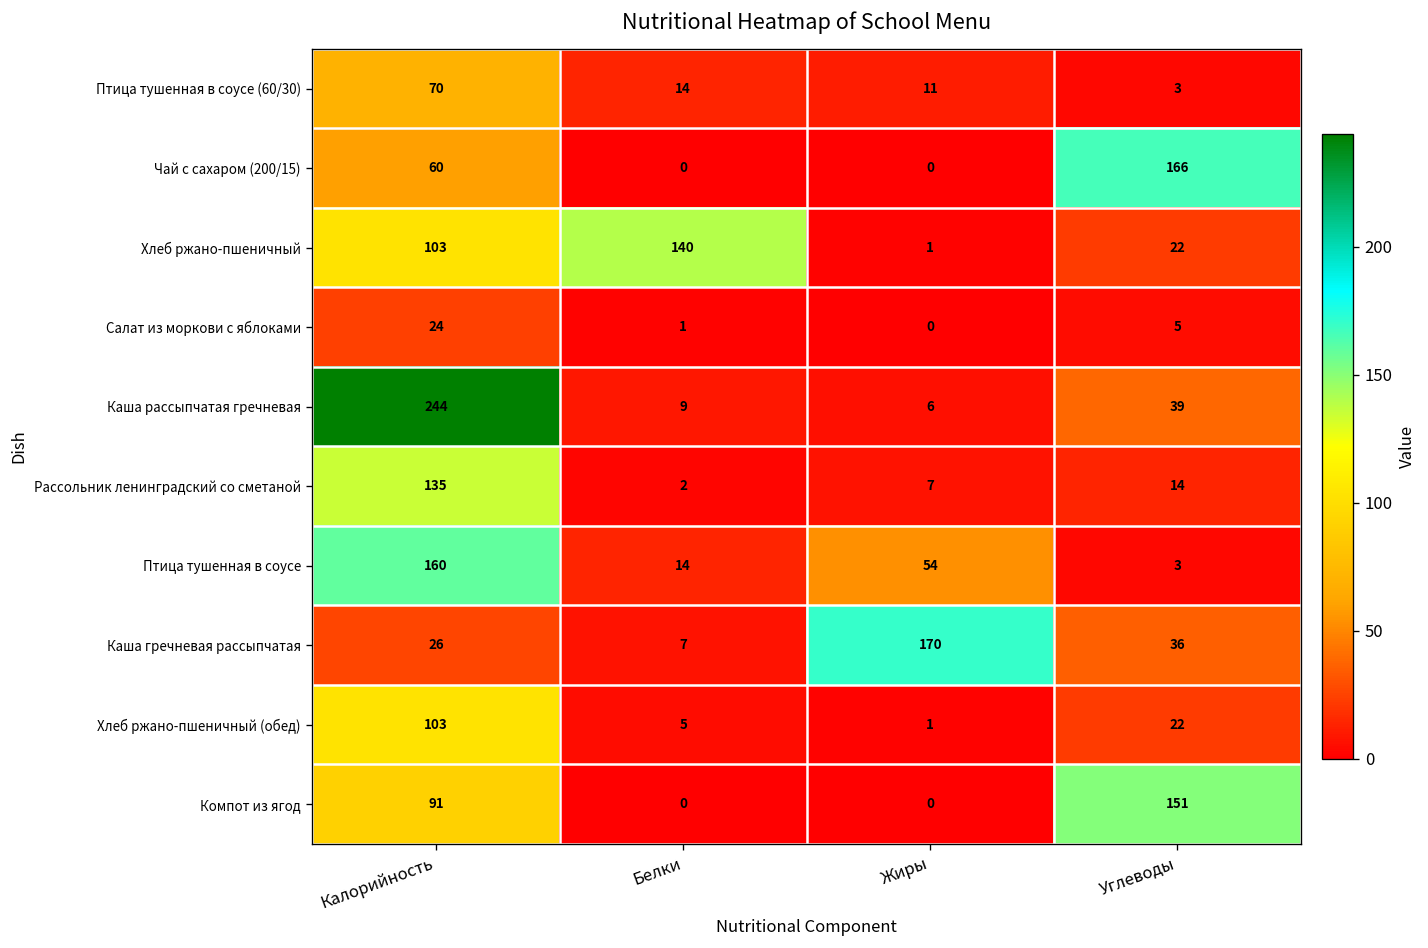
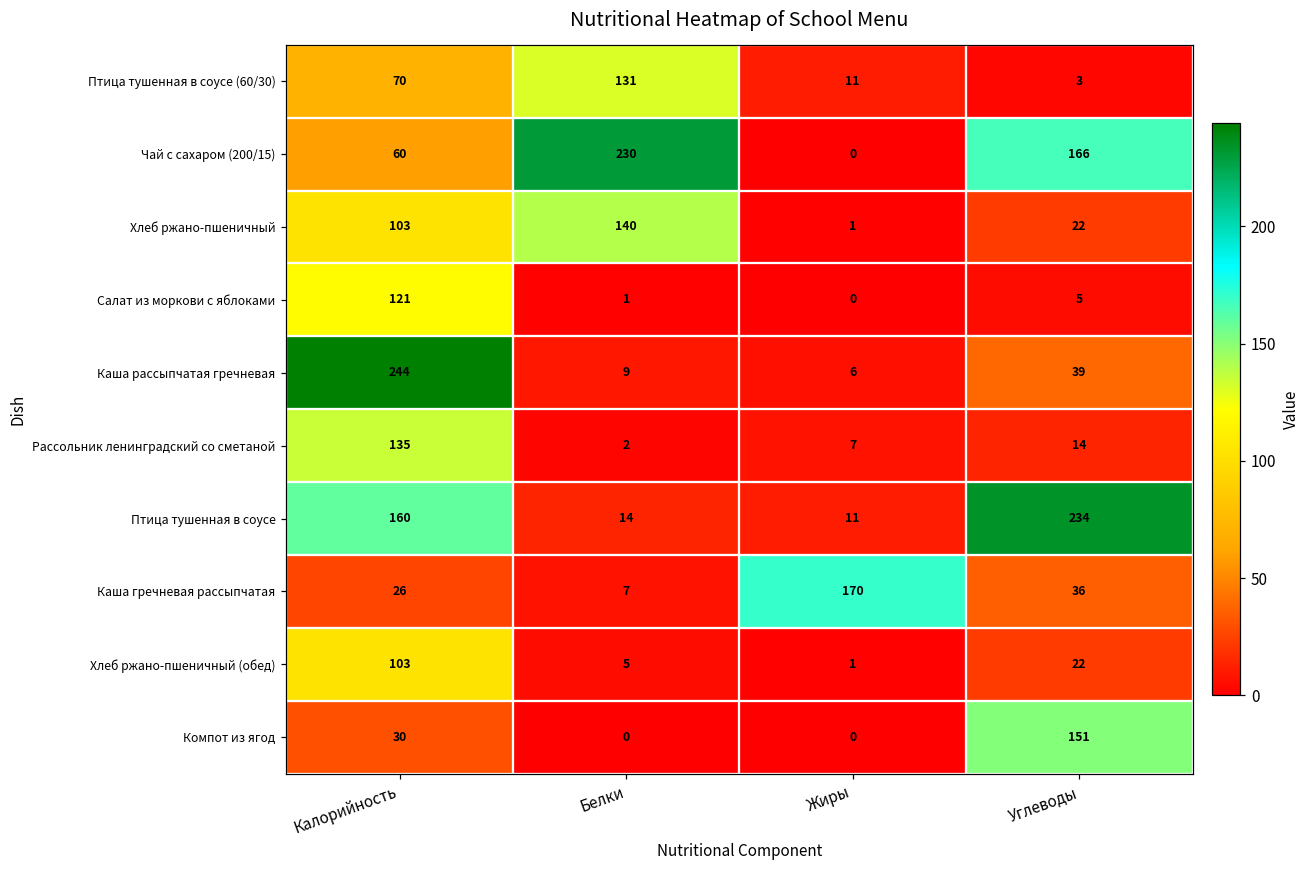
Птица тушенная в соусе (60/30), Белки: 14 -> 131
Чай с сахаром (200/15), Белки: 0 -> 230
Салат из моркови с яблоками, Калорийность: 24 -> 121
Птица тушенная в соусе, Жиры: 54 -> 11
Птица тушенная в соусе, Углеводы: 3 -> 234
Компот из ягод, Калорийность: 91 -> 30
